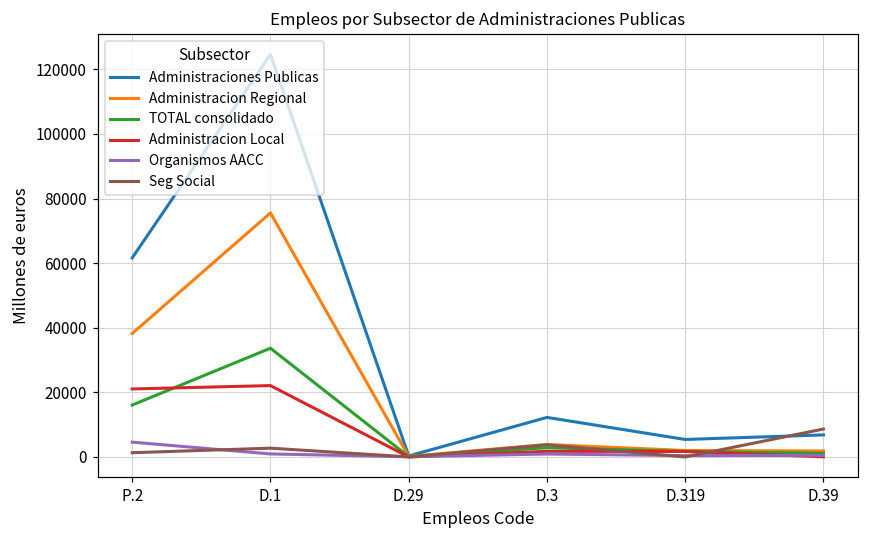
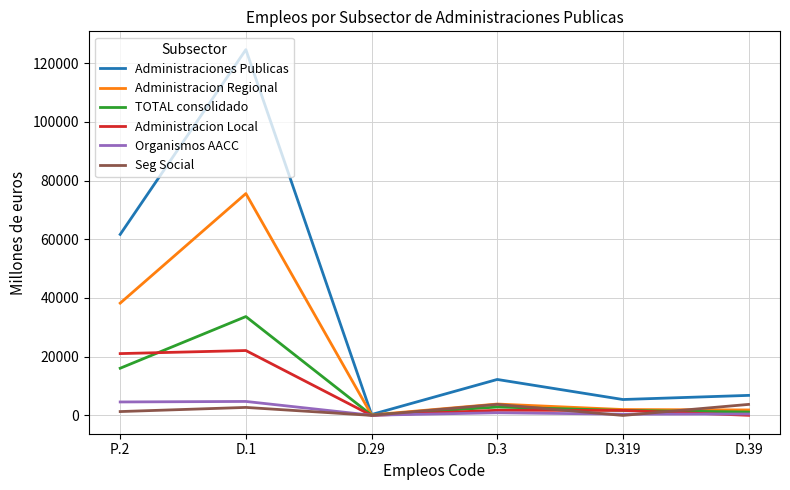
Organismos AACC, D.1: 1000 -> 5000
Seg Social, D.39: 9000 -> 4000
